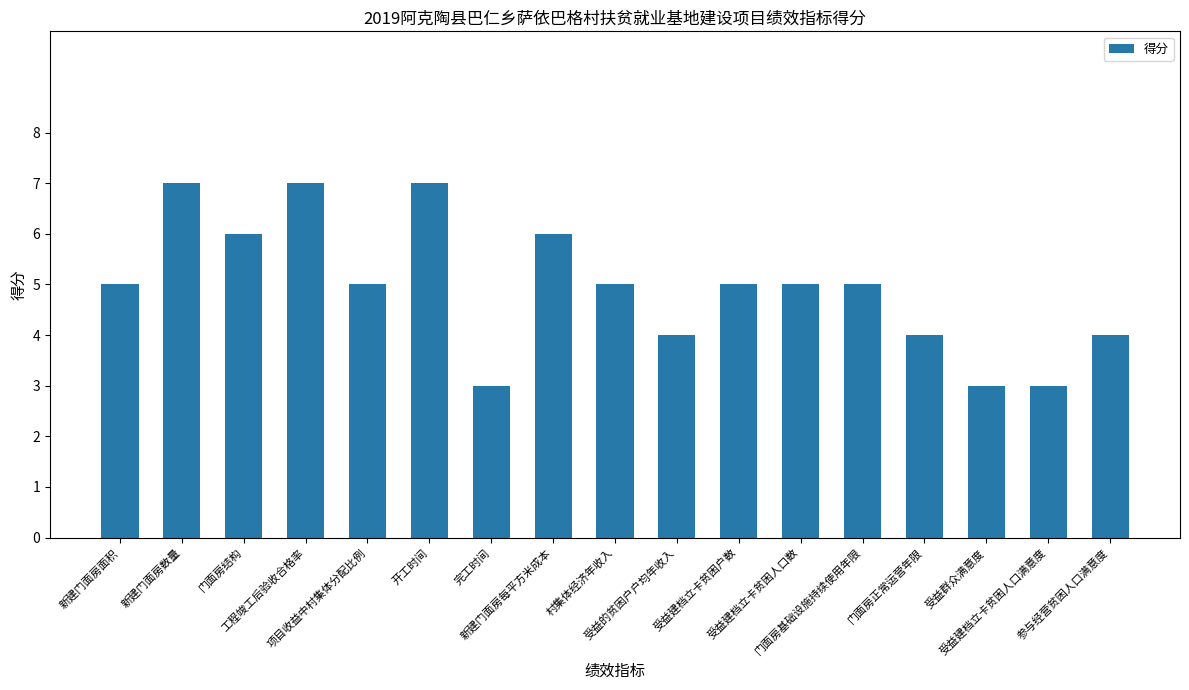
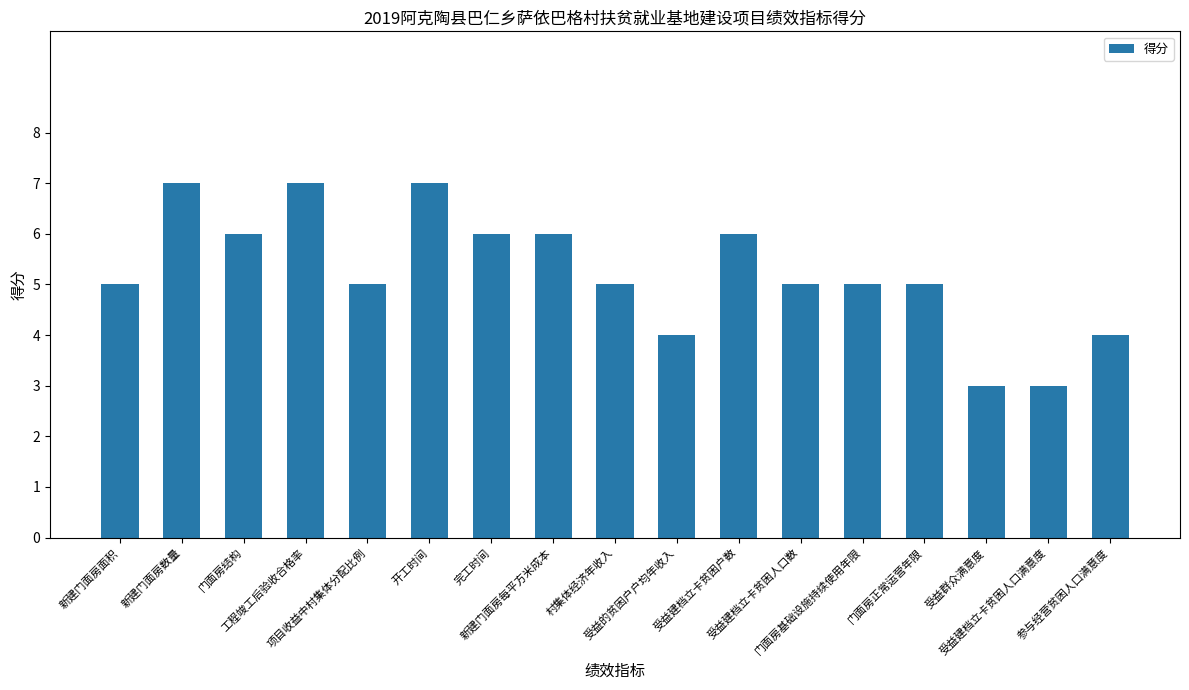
完工时间: 3 -> 6
受益建档立卡贫困户数: 5 -> 6
门面房正常运营年限: 4 -> 5
